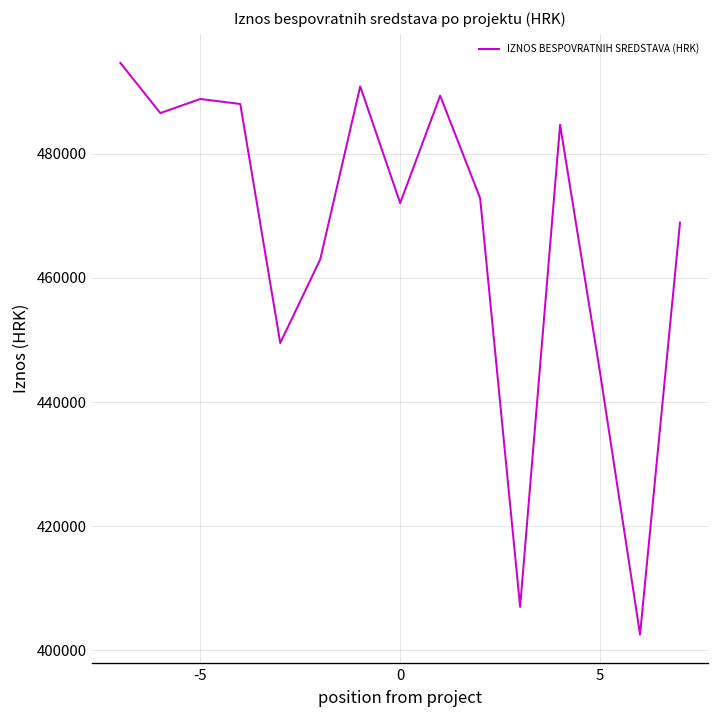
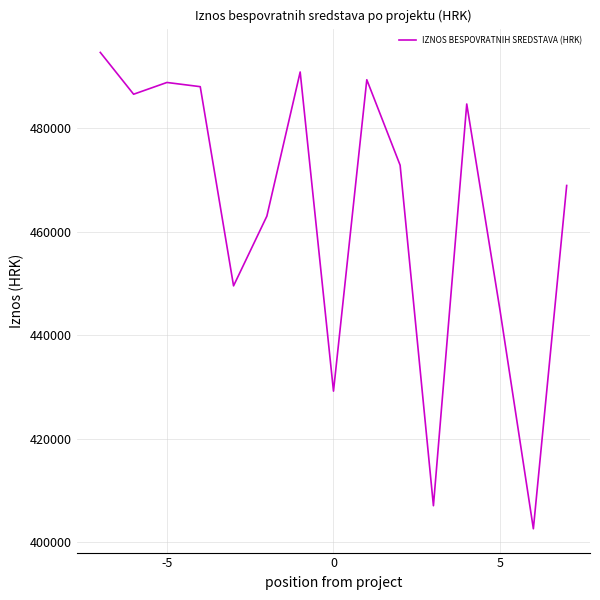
0: 472000 -> 429000
